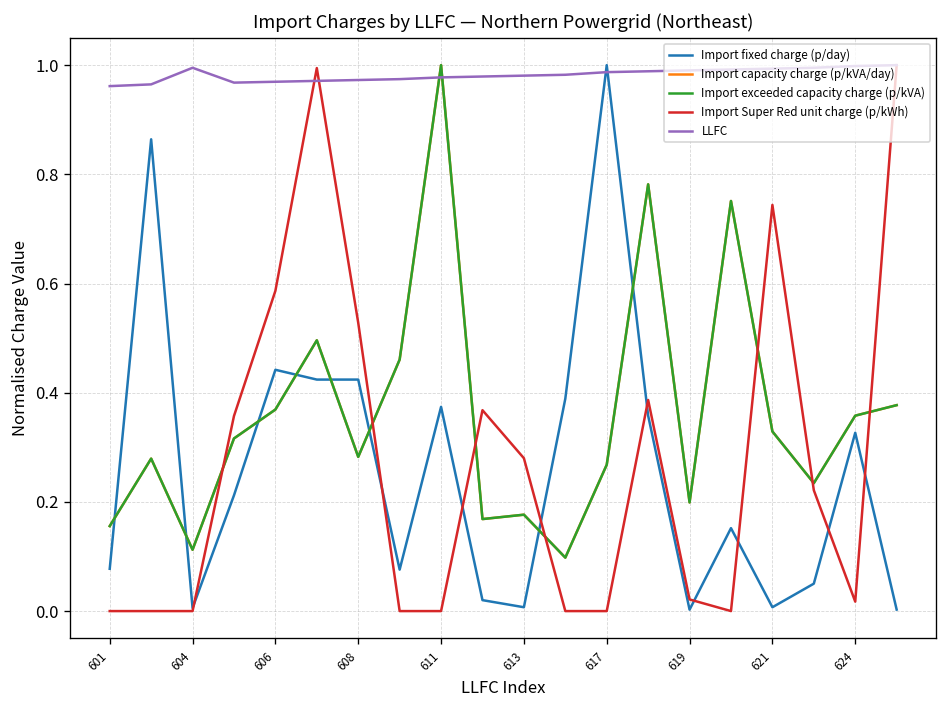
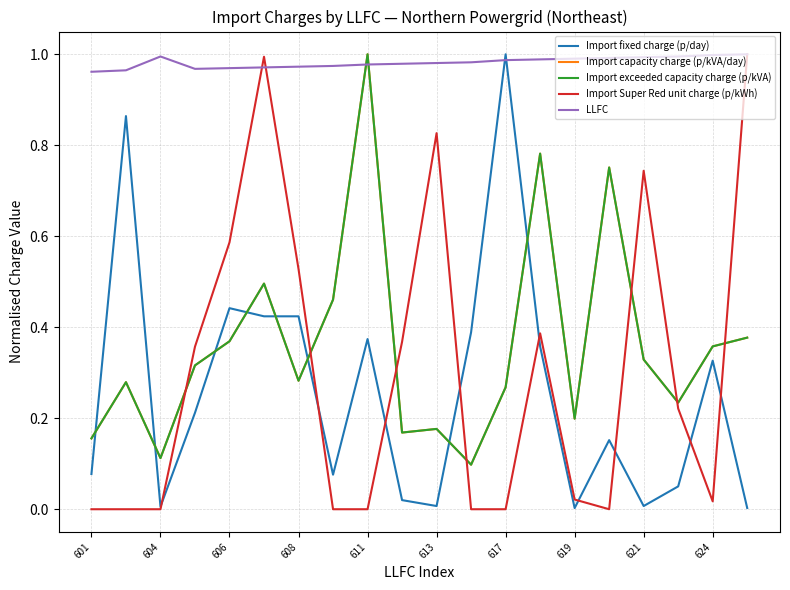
Import Super Red unit charge (p/kWh), 613: 0.28 -> 0.83
